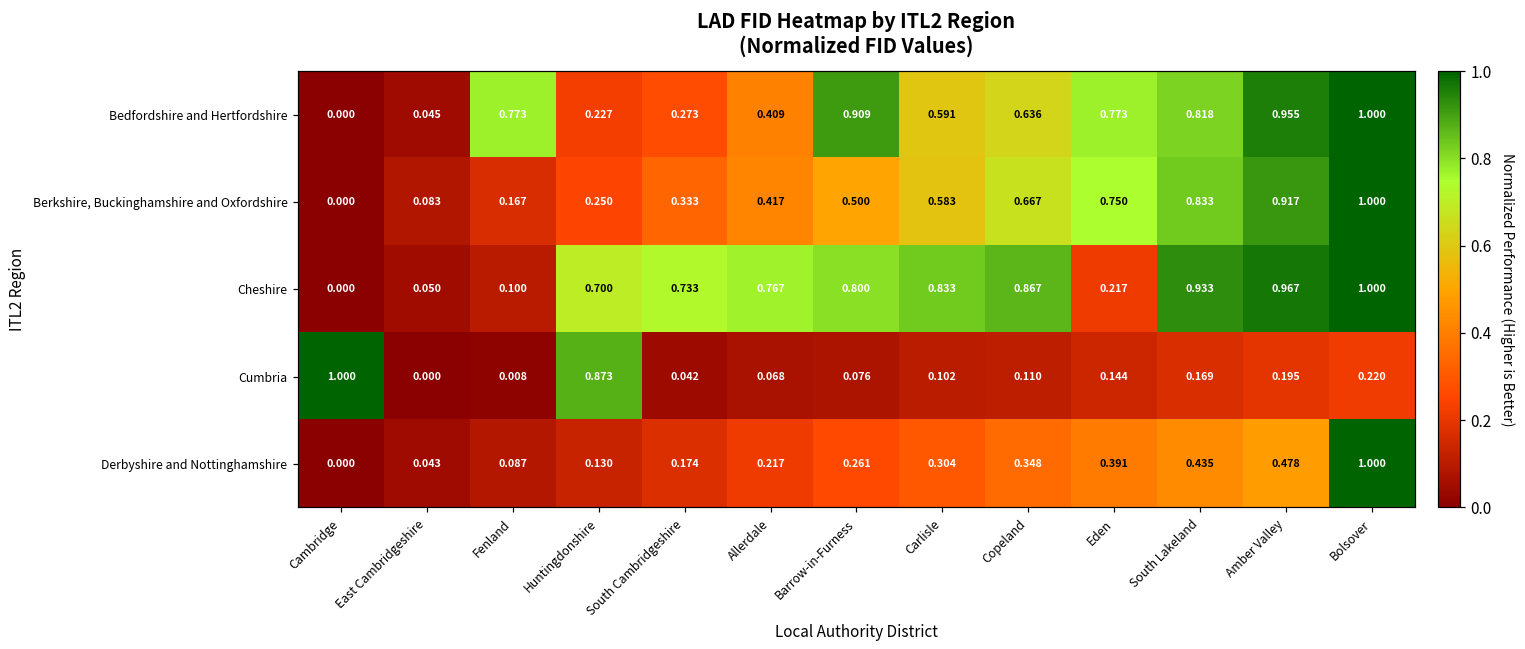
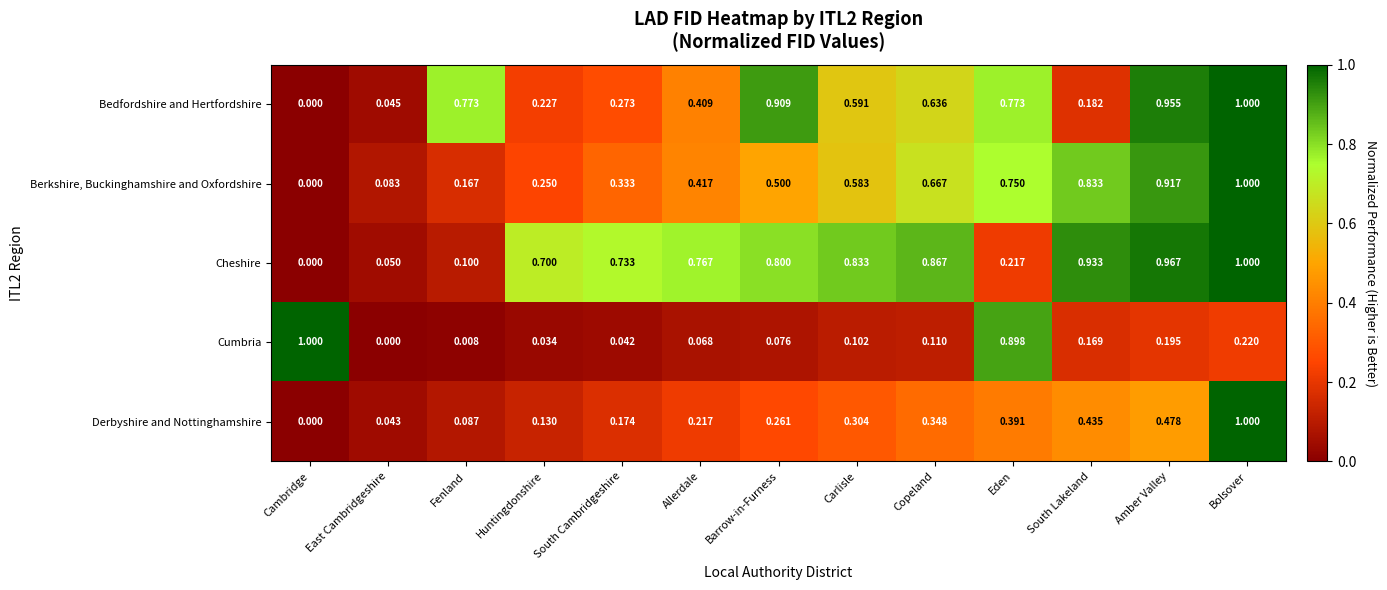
Bedfordshire and Hertfordshire, South Lakeland: 0.818 -> 0.182
Cumbria, Huntingdonshire: 0.873 -> 0.034
Cumbria, Eden: 0.144 -> 0.898
